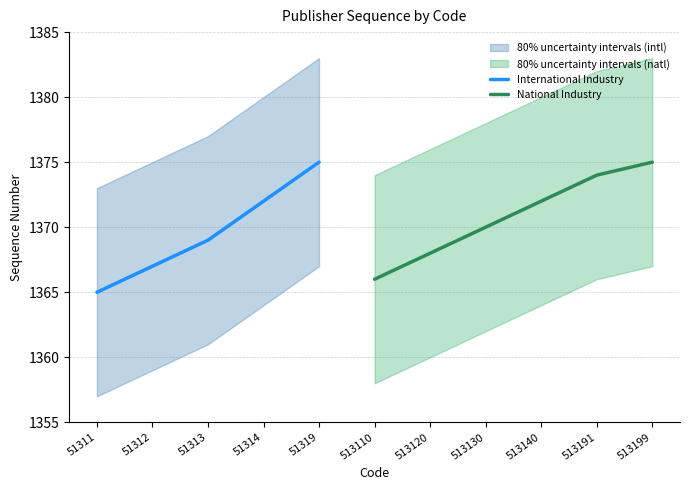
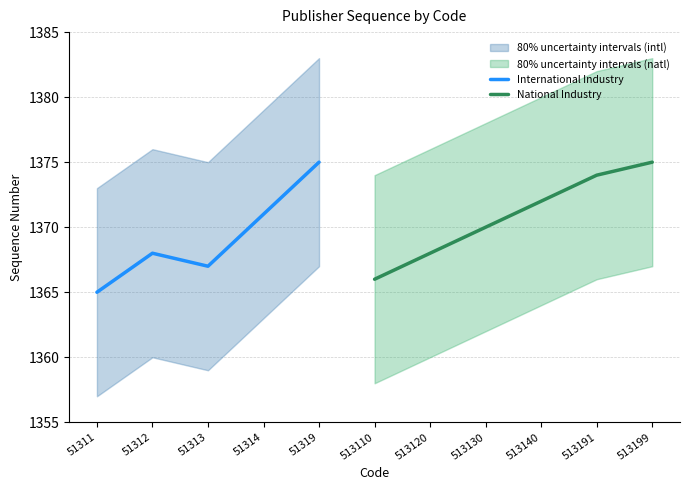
International Industry, 51312: 1367 -> 1368
International Industry, 51313: 1369 -> 1367
International Industry, 51314: 1372 -> 1371
